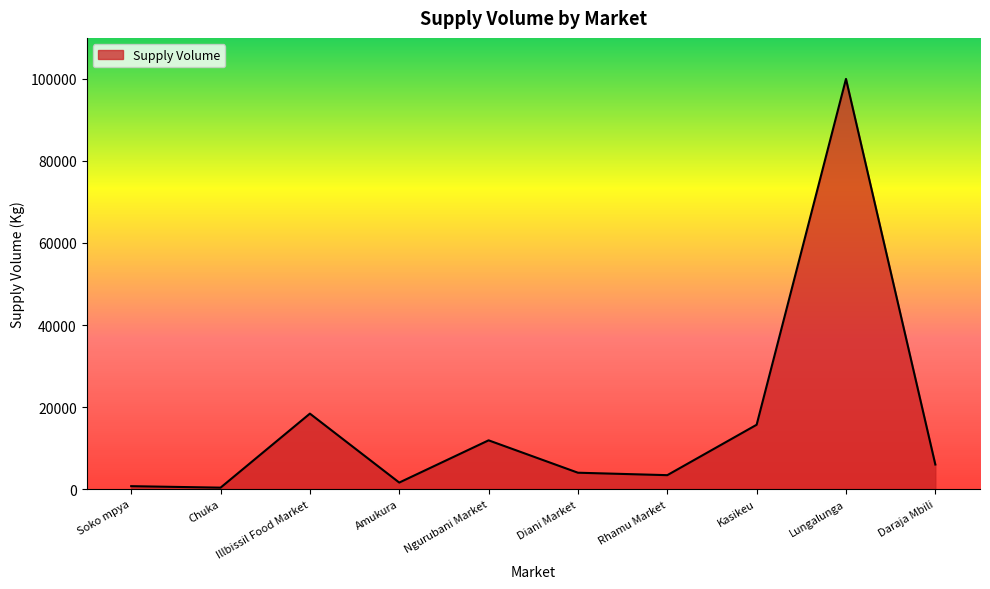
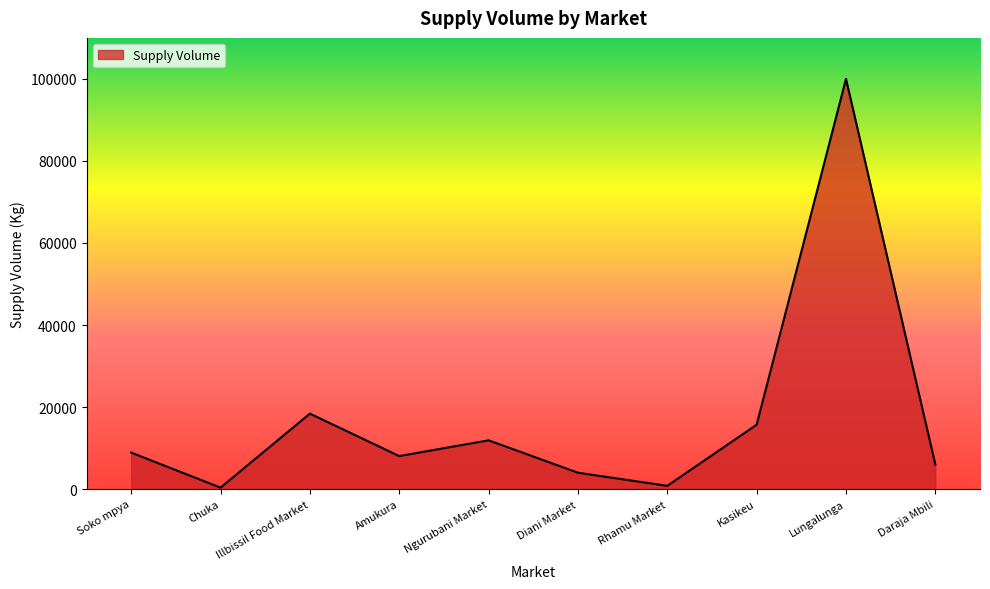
Soko mpya: 1000 -> 9000
Amukura: 2000 -> 8000
Rhamu Market: 3000 -> 1000
